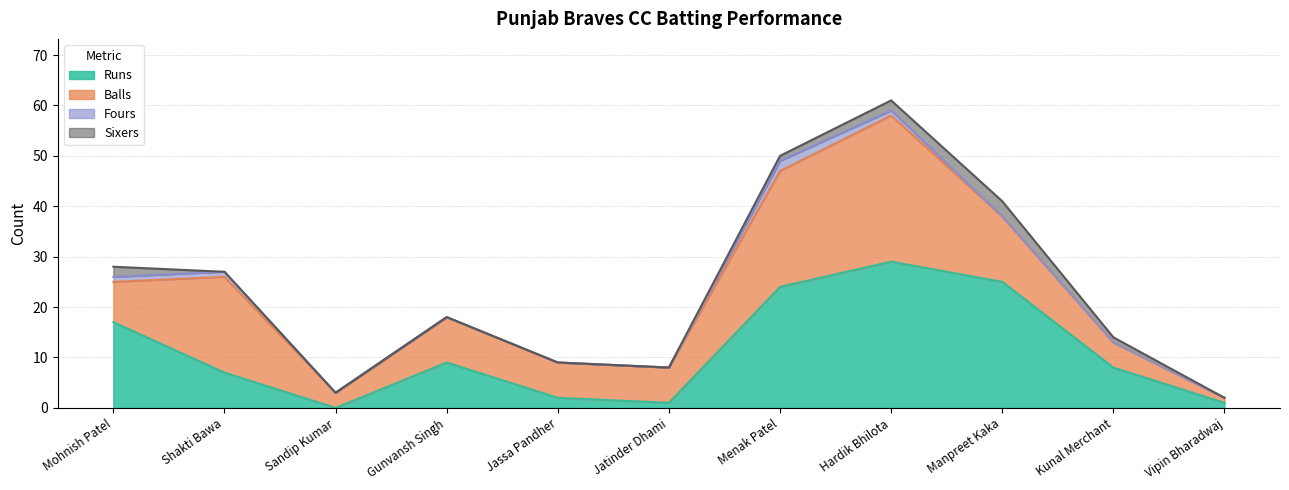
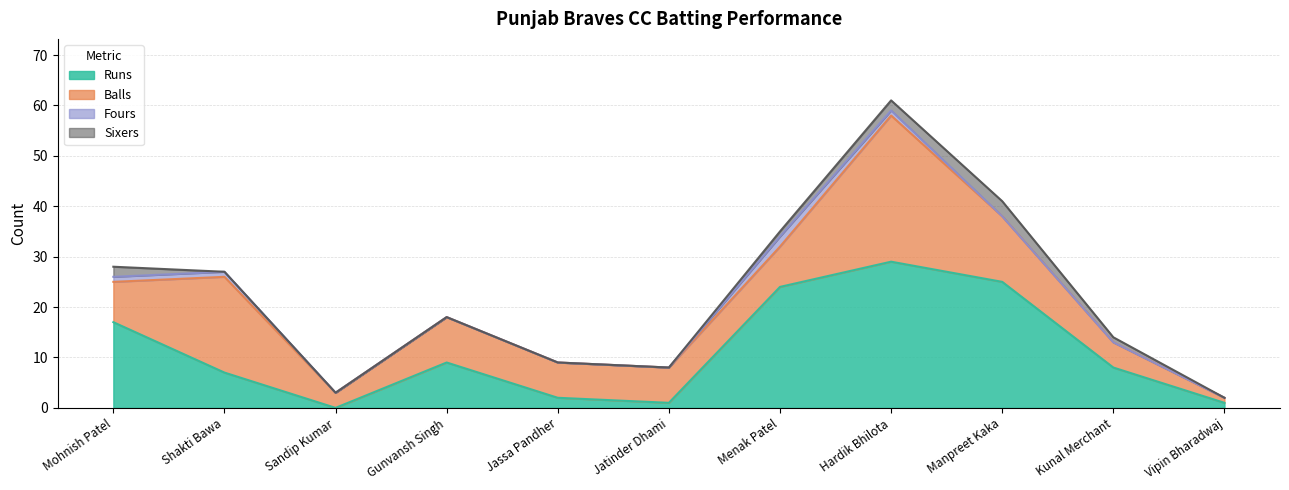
Balls, Menak Patel: 23 -> 8
